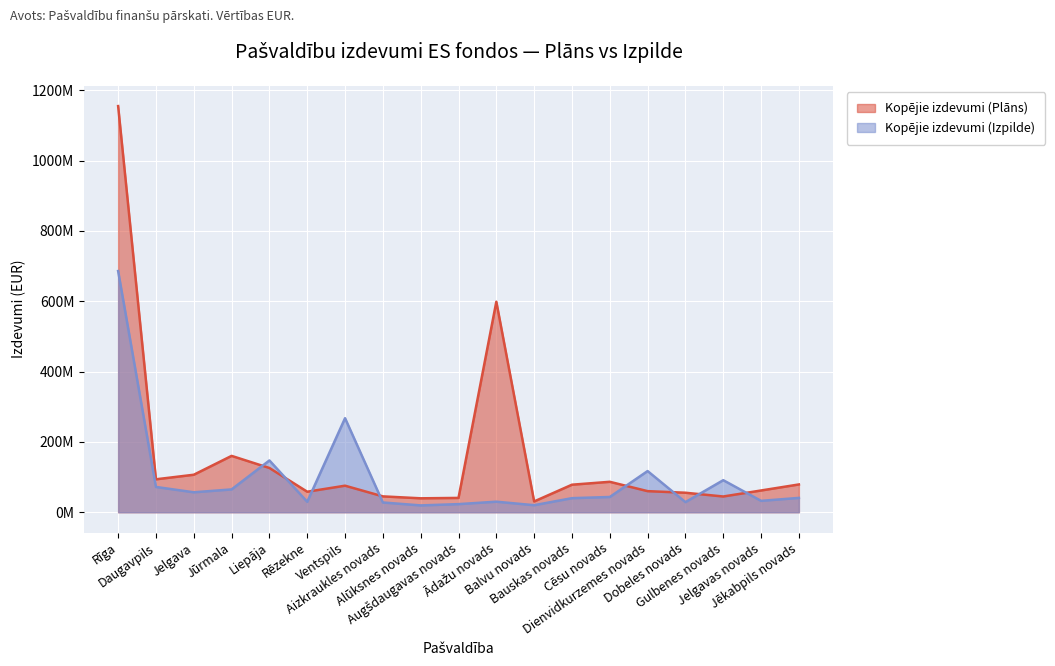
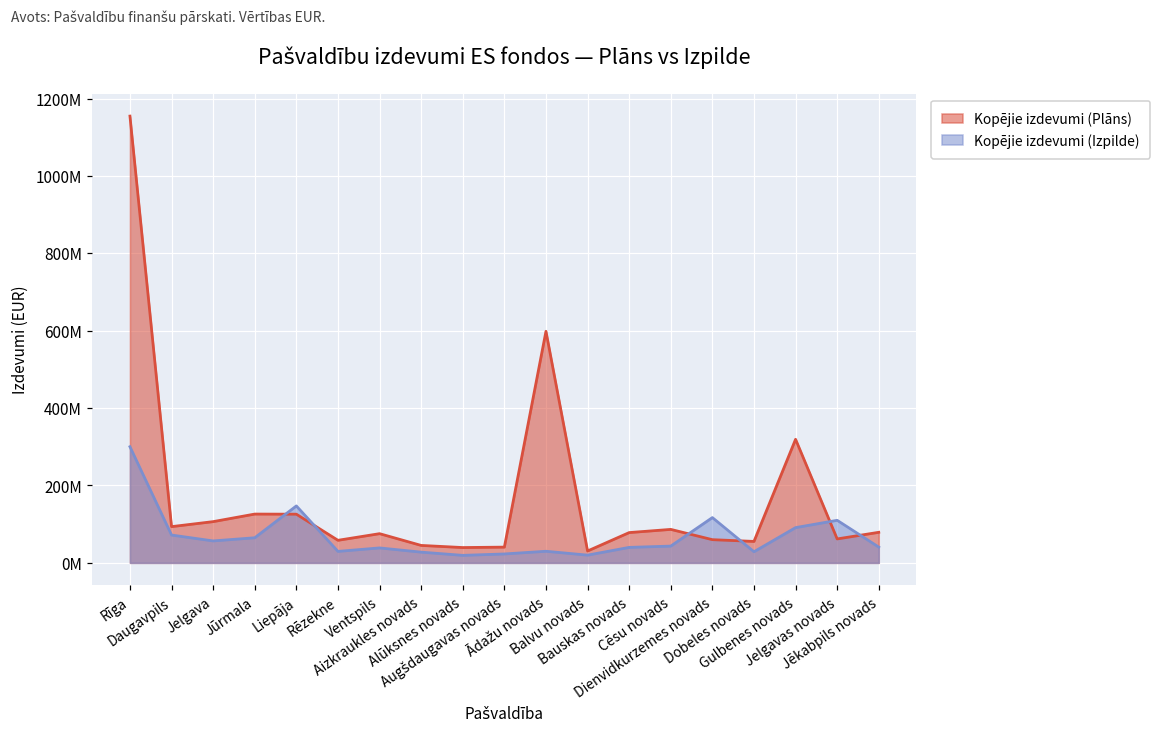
Kopējie izdevumi (Izpilde), Rīga: 690000000 -> 300000000
Kopējie izdevumi (Plāns), Jūrmala: 160000000 -> 130000000
Kopējie izdevumi (Izpilde), Ventspils: 270000000 -> 40000000
Kopējie izdevumi (Plāns), Gulbenes novads: 40000000 -> 320000000
Kopējie izdevumi (Izpilde), Jelgavas novads: 30000000 -> 110000000
